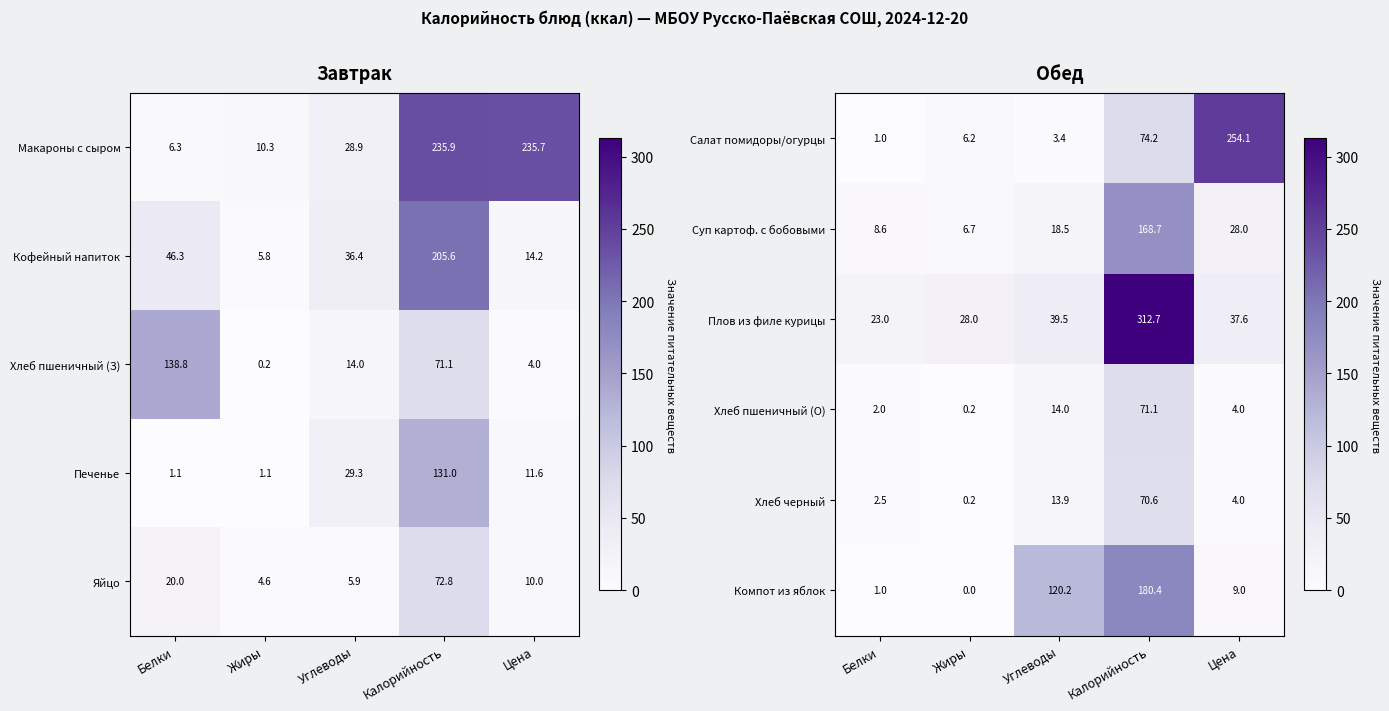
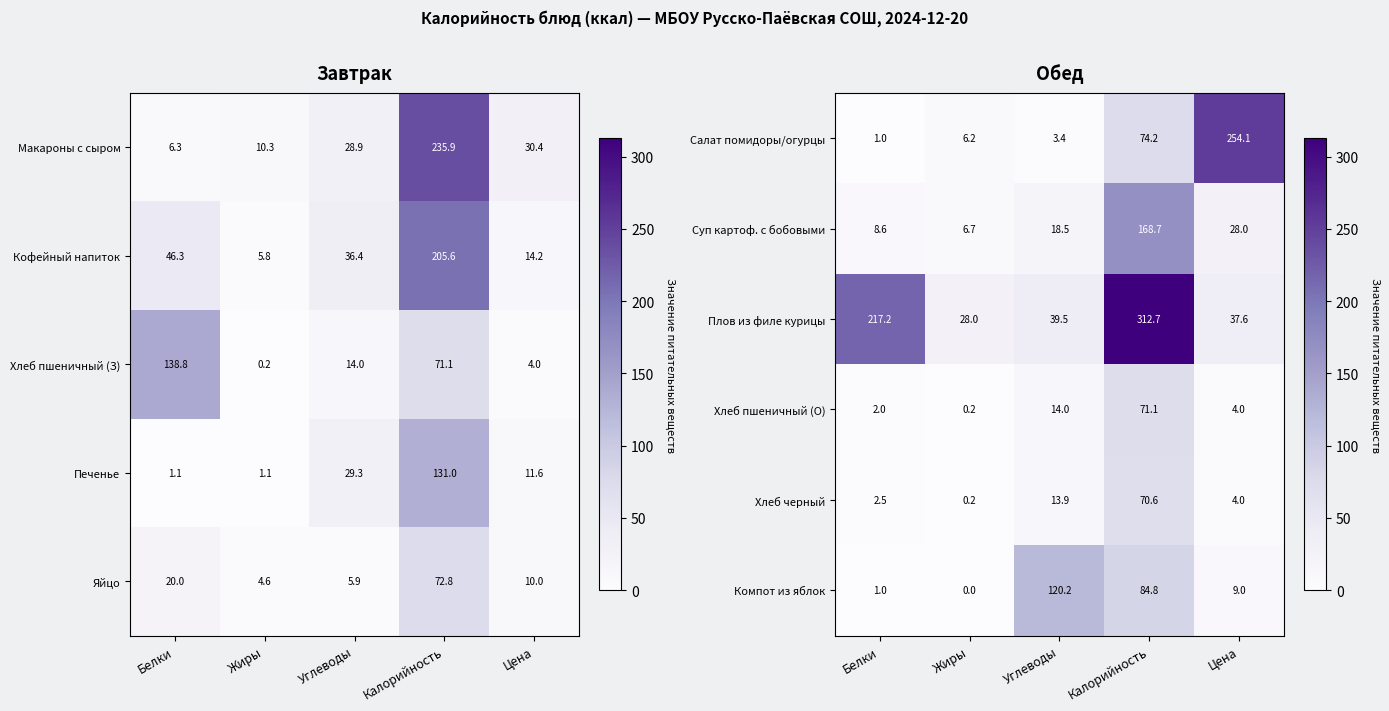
Завтрак, Макароны с сыром, Цена: 235.7 -> 30.4
Обед, Плов из филе курицы, Белки: 23.0 -> 217.2
Обед, Компот из яблок, Калорийность: 180.4 -> 84.8
